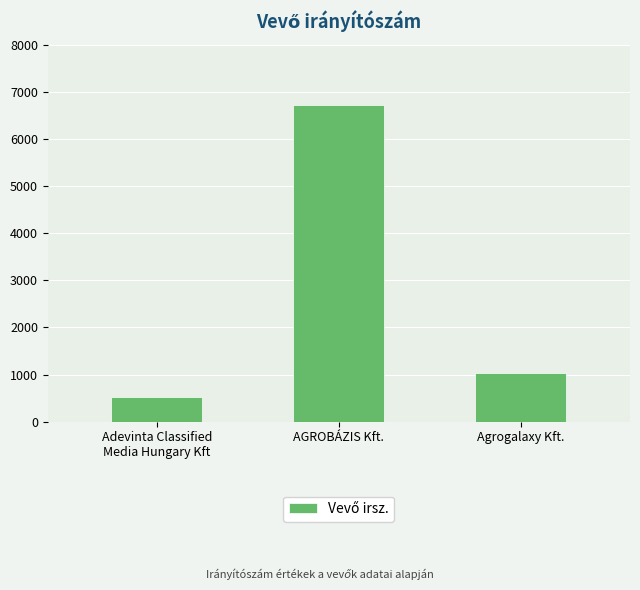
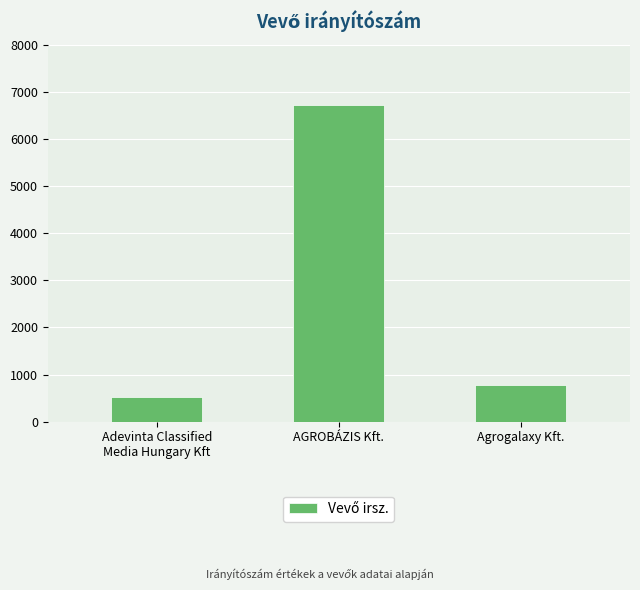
Agrogalaxy Kft.: 1000 -> 800
